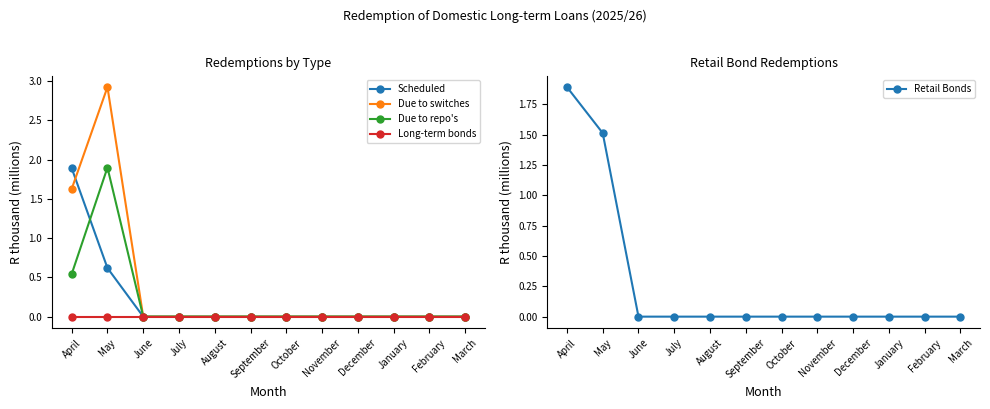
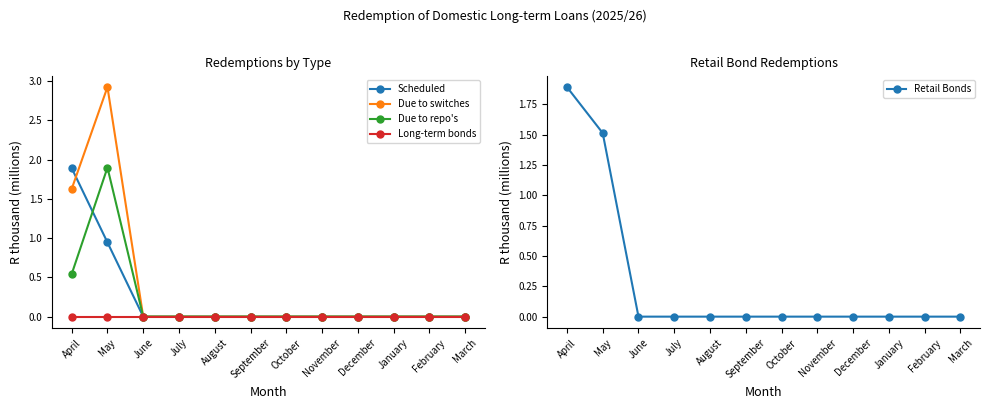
Redemptions by Type, Scheduled, May: 0.6 -> 0.9
